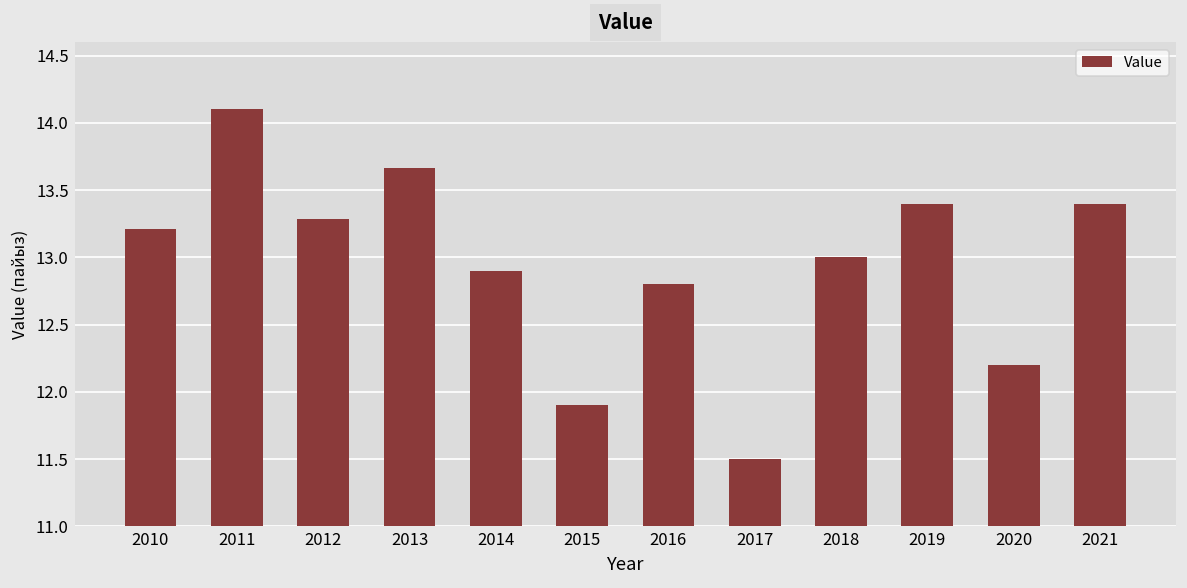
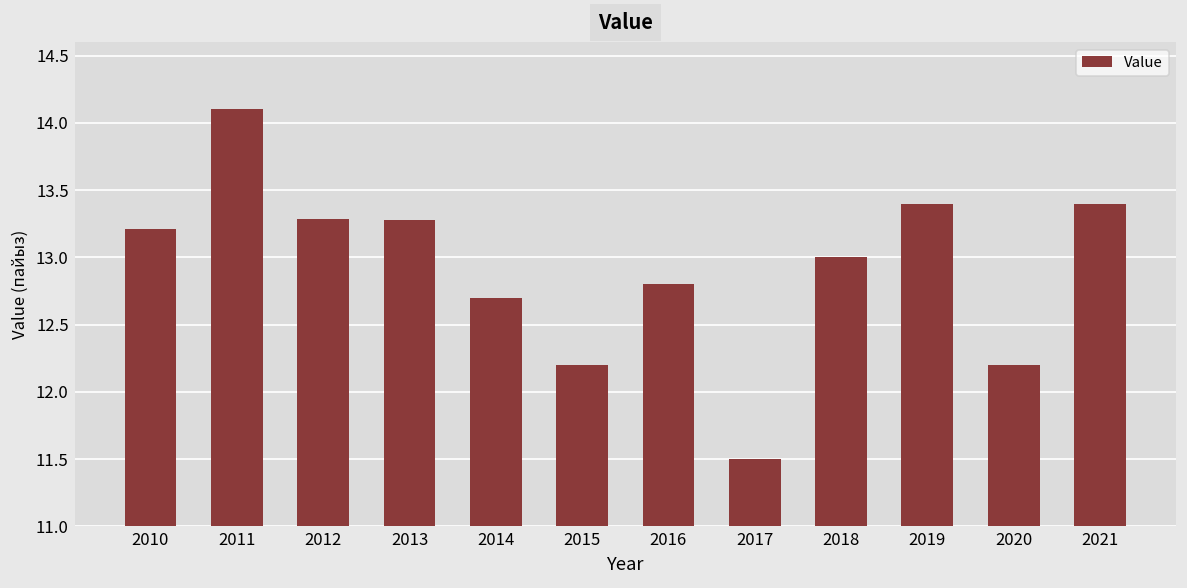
2013: 13.67 -> 13.28
2014: 12.9 -> 12.7
2015: 11.9 -> 12.2
